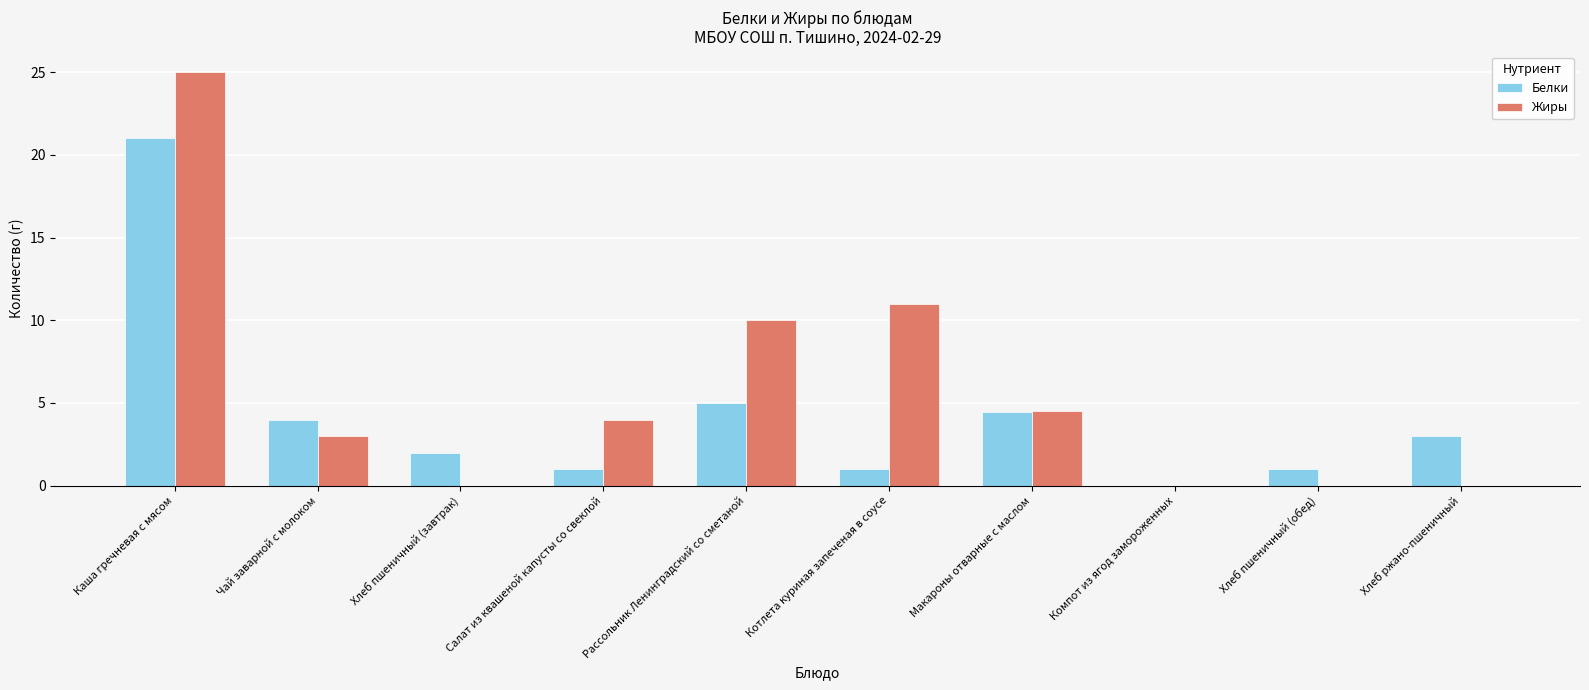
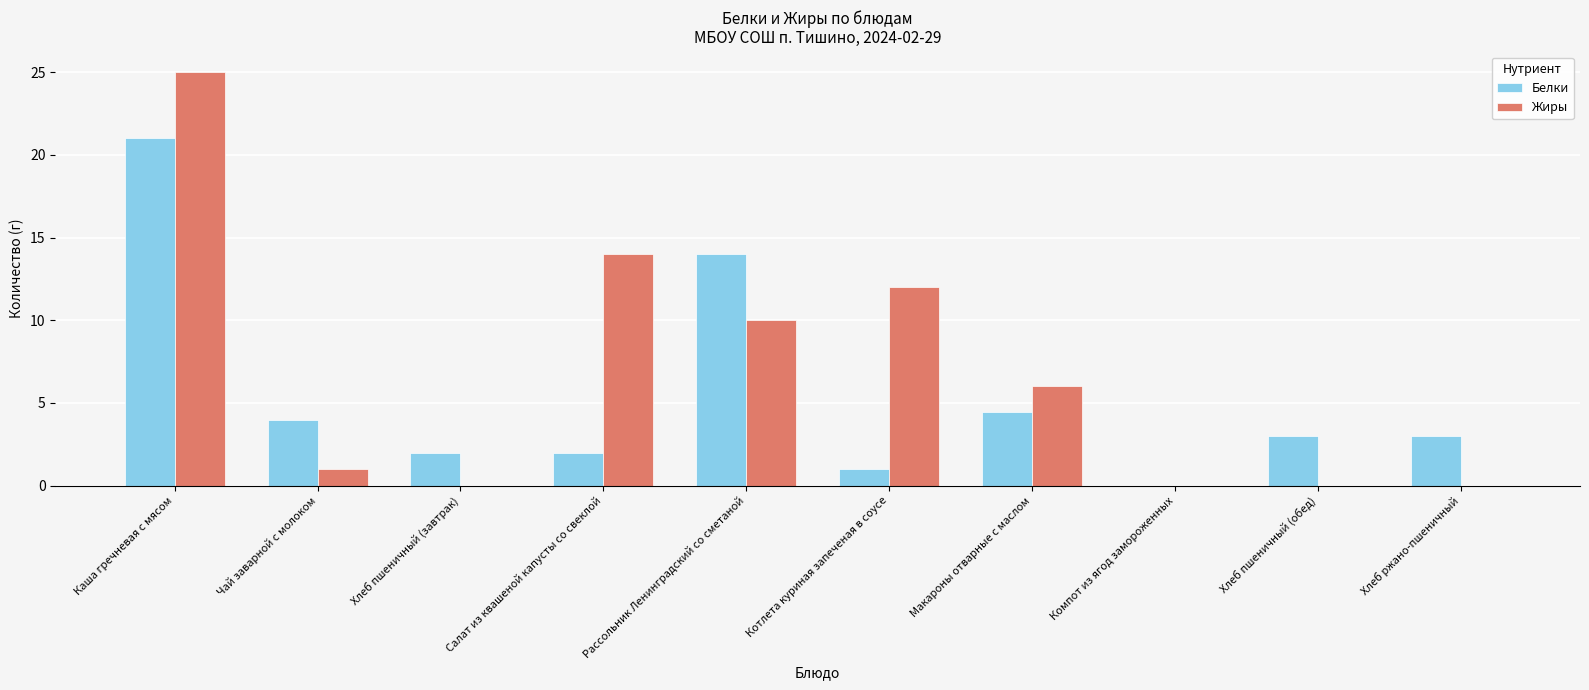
Жиры, Чай заварной с молоком: 3 -> 1
Белки, Салат из квашеной капусты со свеклой: 1 -> 2
Жиры, Салат из квашеной капусты со свеклой: 4 -> 14
Белки, Рассольник Ленинградский со сметаной: 5 -> 14
Жиры, Котлета куриная запеченая в соусе: 11 -> 12
Жиры, Макароны отварные с маслом: 4.5 -> 6.0
Белки, Хлеб пшеничный (обед): 1 -> 3
